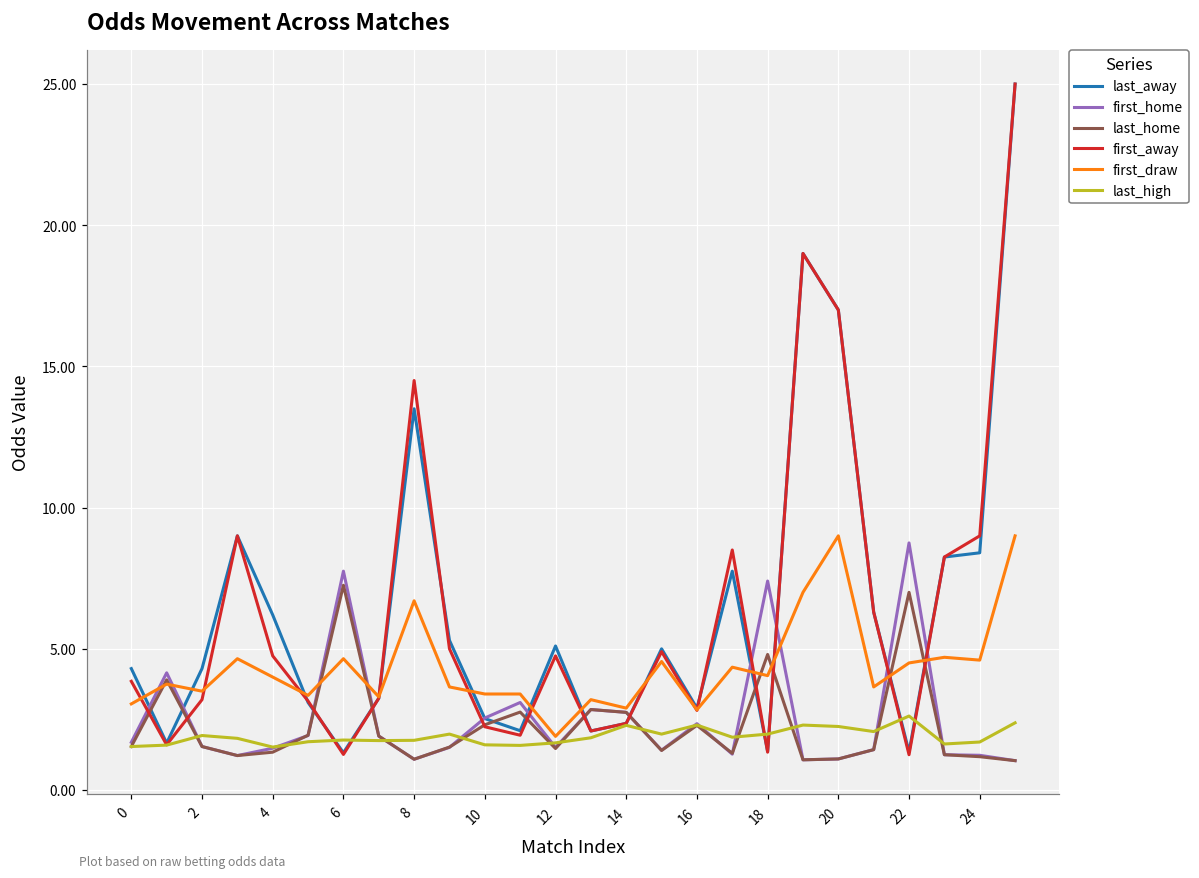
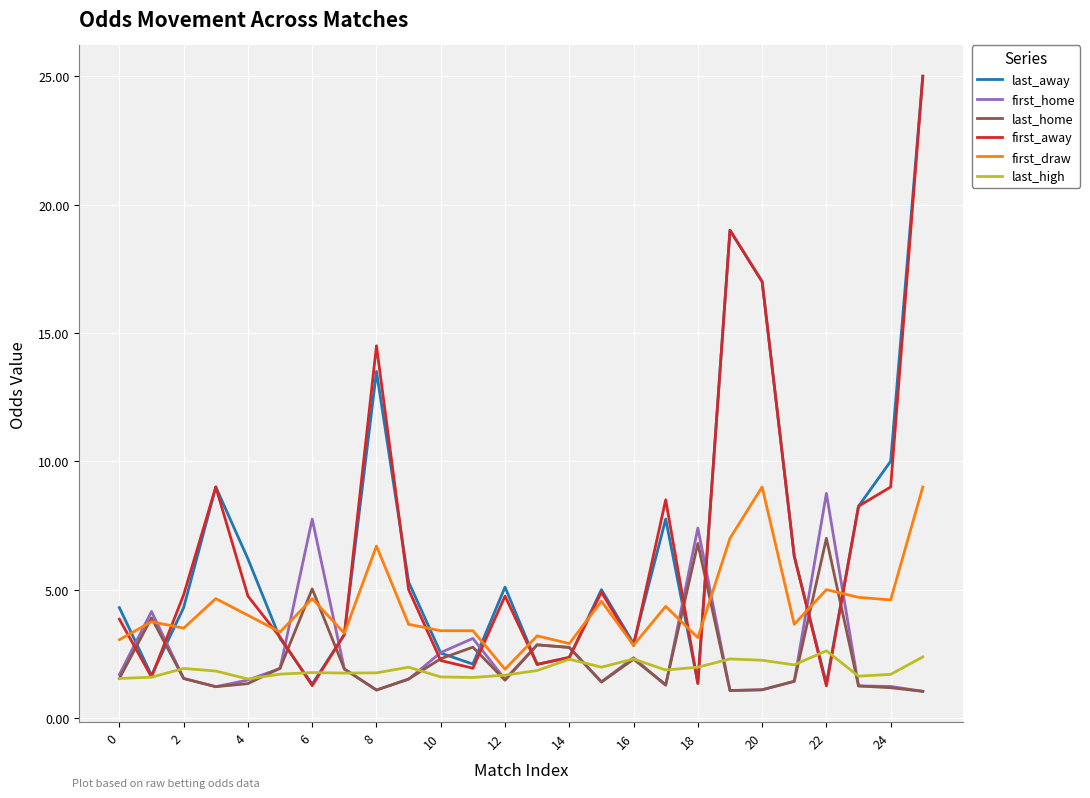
first_away, 2: 3.2 -> 4.8
last_home, 6: 7.3 -> 5.0
last_home, 18: 4.8 -> 6.8
first_draw, 18: 4.1 -> 3.1
first_draw, 22: 4.5 -> 5.0
last_away, 24: 8.4 -> 10.0
